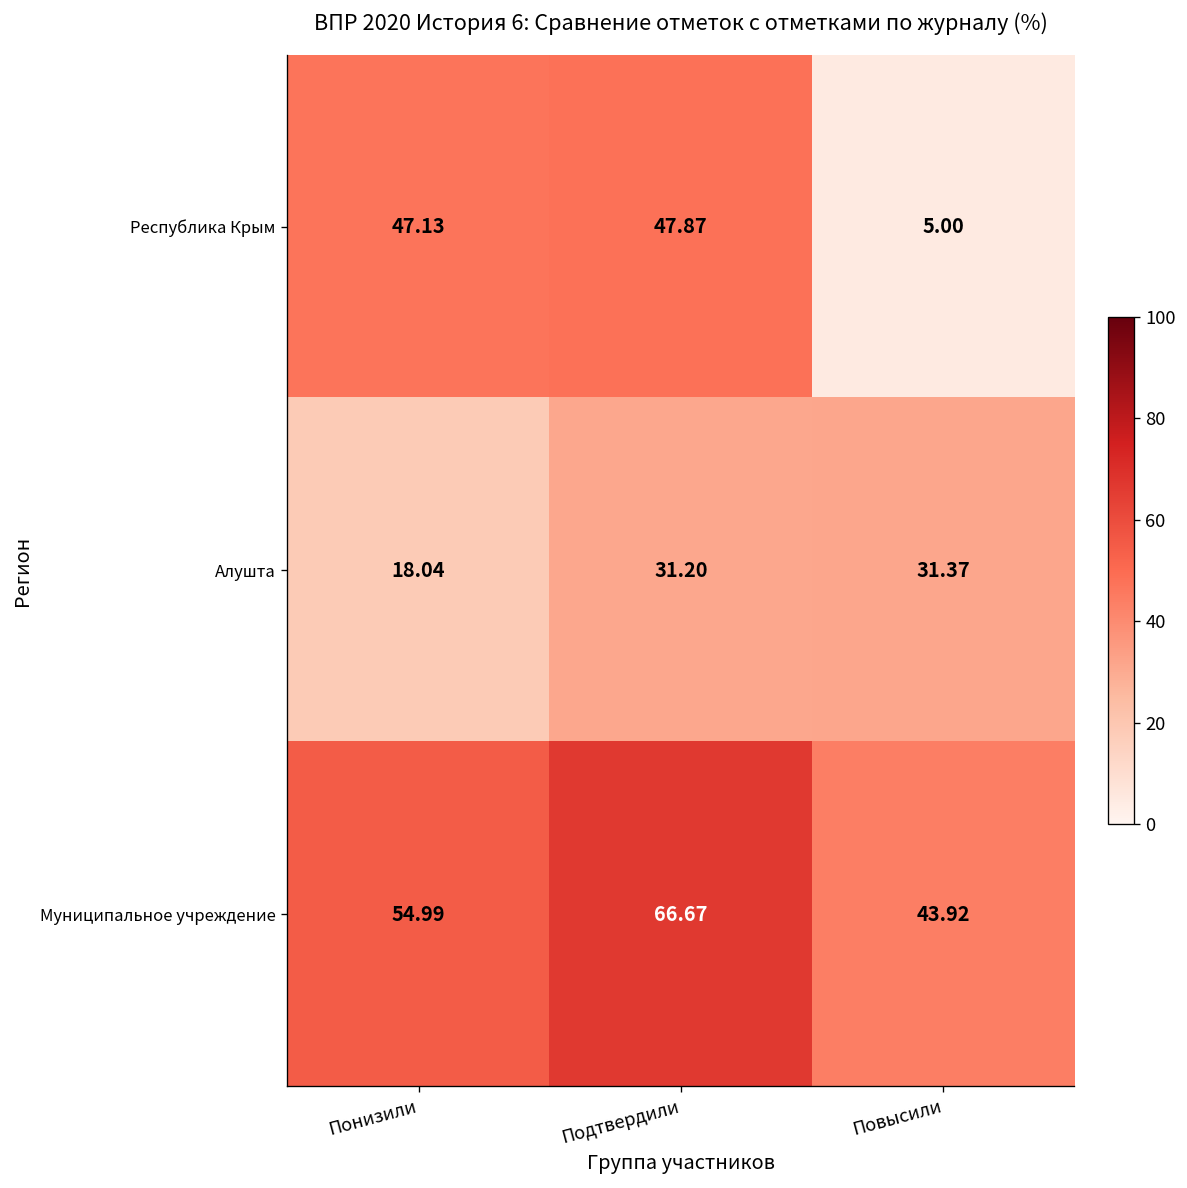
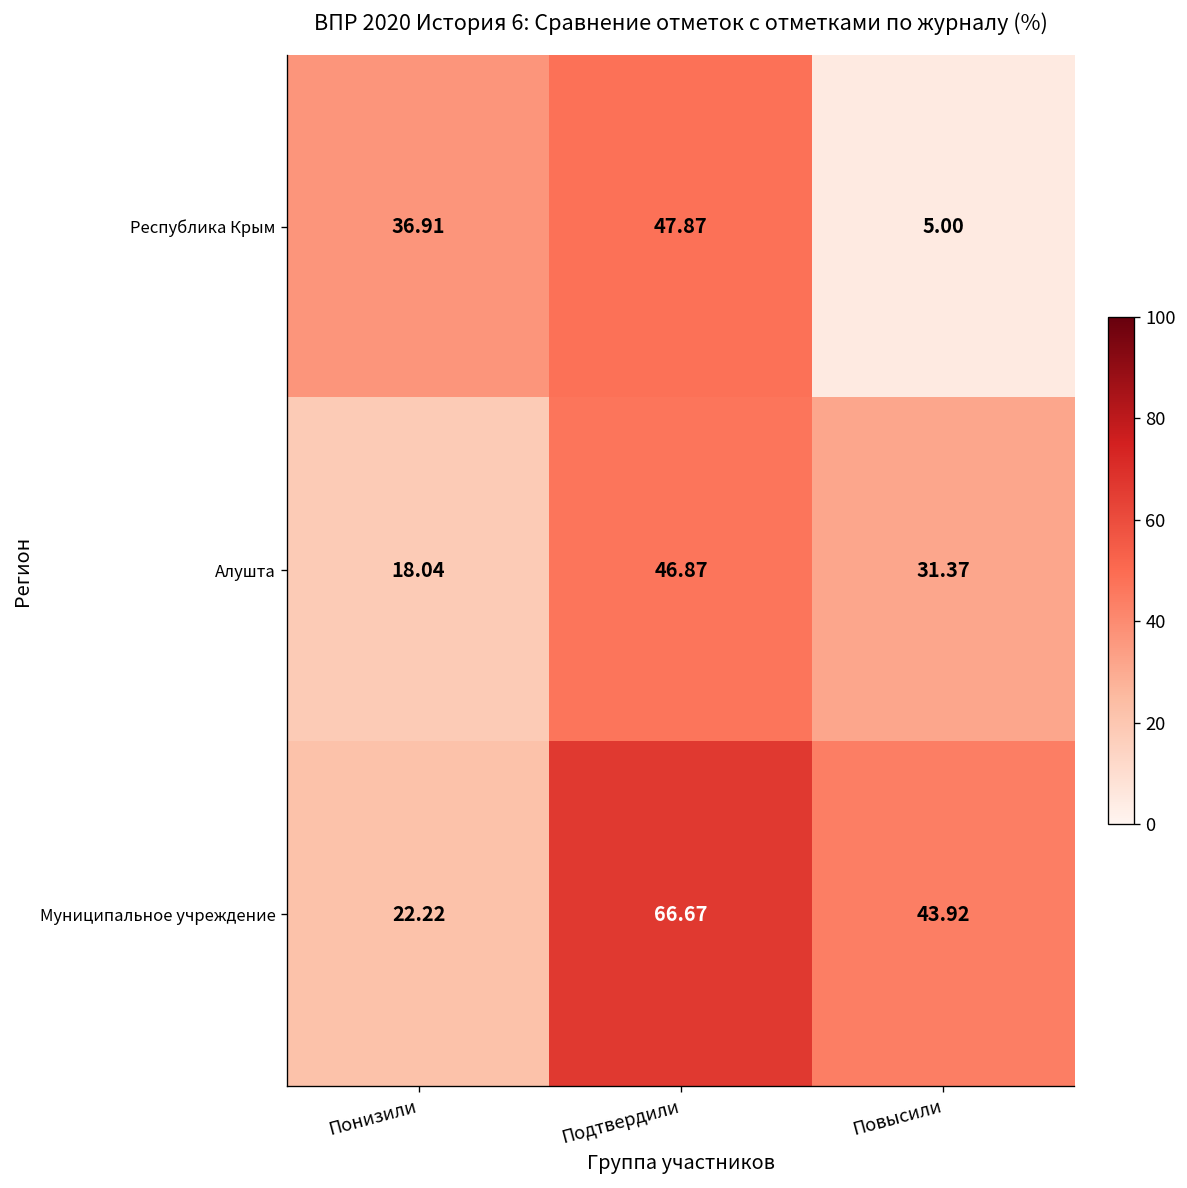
Республика Крым, Понизили: 47.13 -> 36.91
Алушта, Подтвердили: 31.20 -> 46.87
Муниципальное учреждение, Понизили: 54.99 -> 22.22
